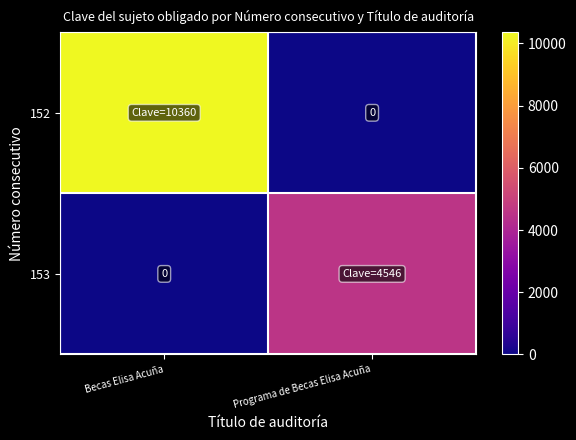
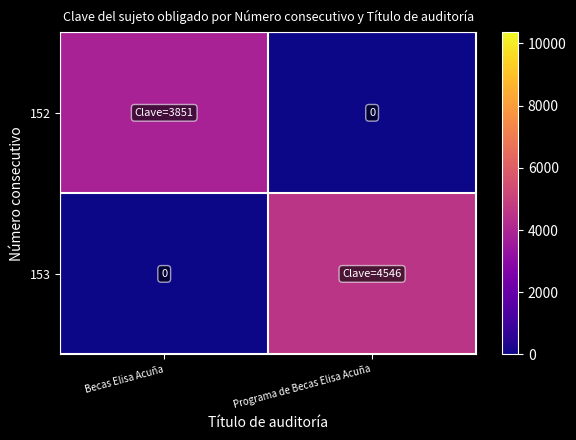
152, Becas Elisa Acuña: 10360 -> 3851
